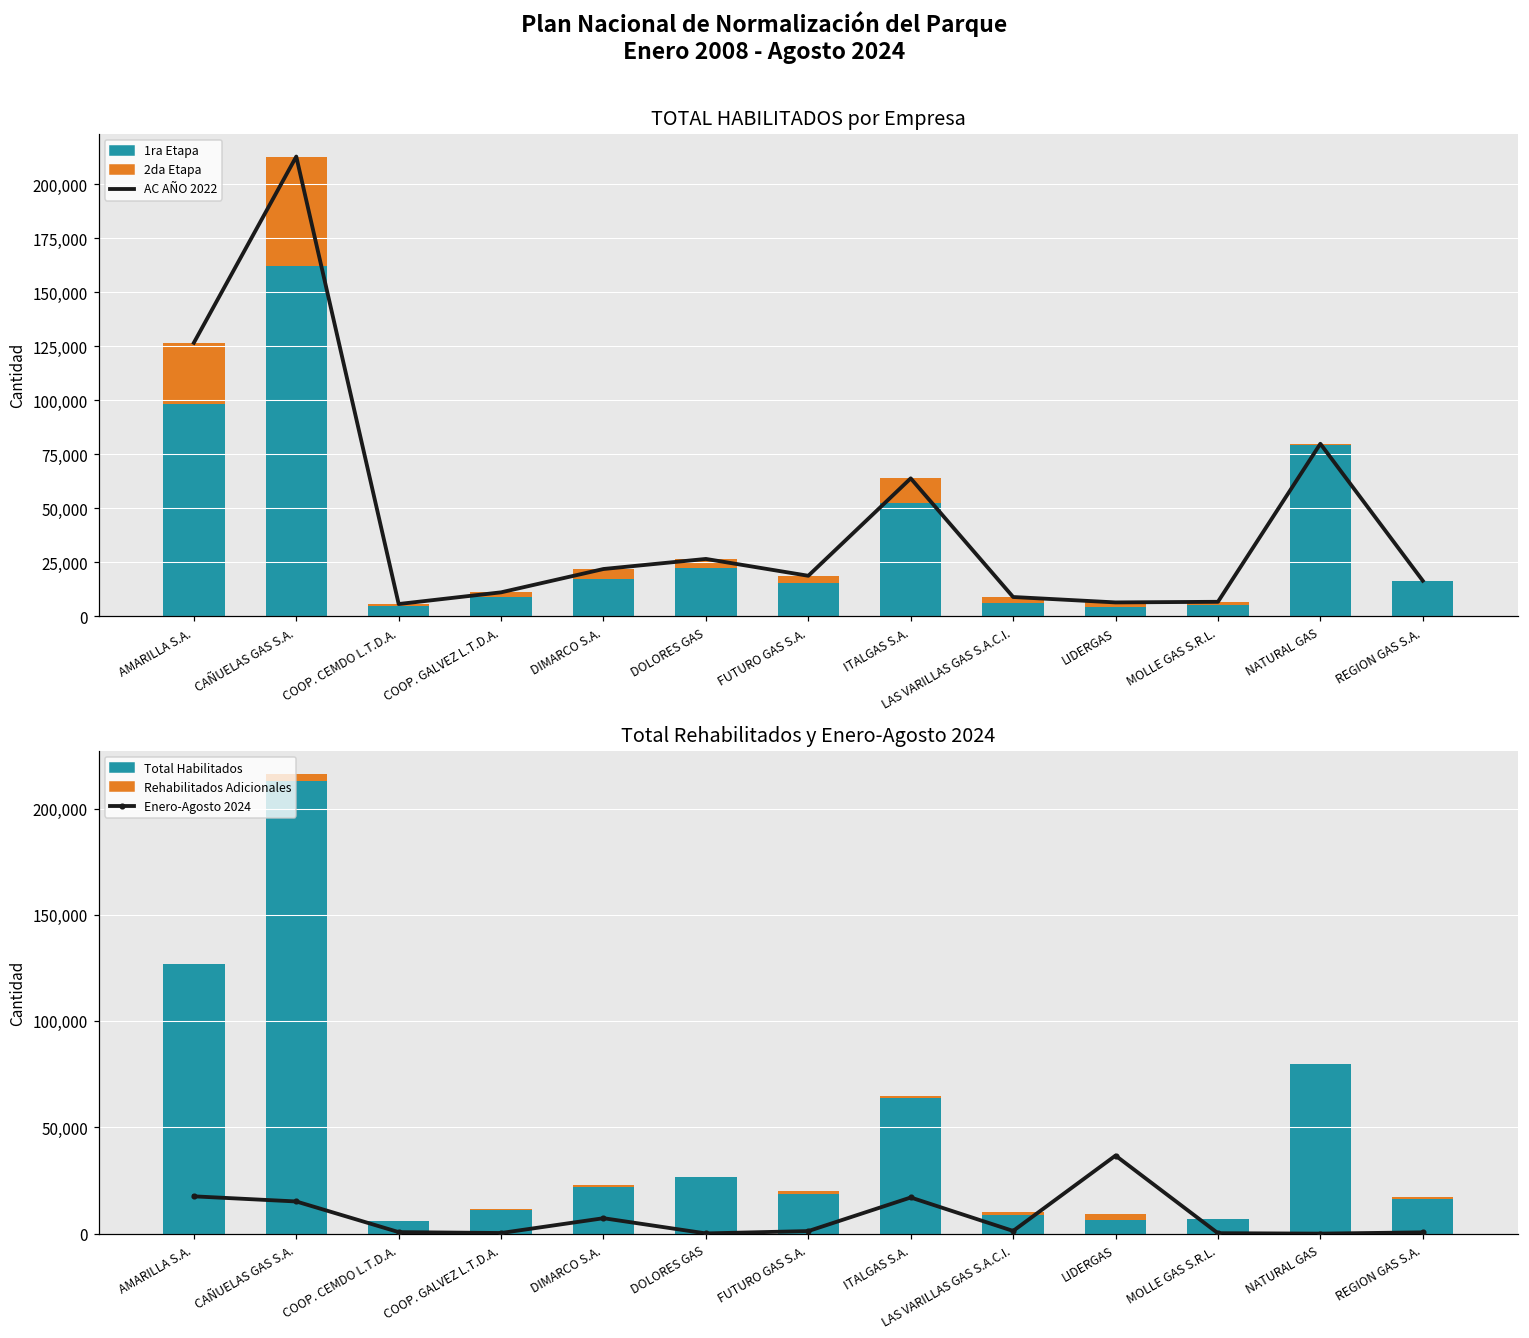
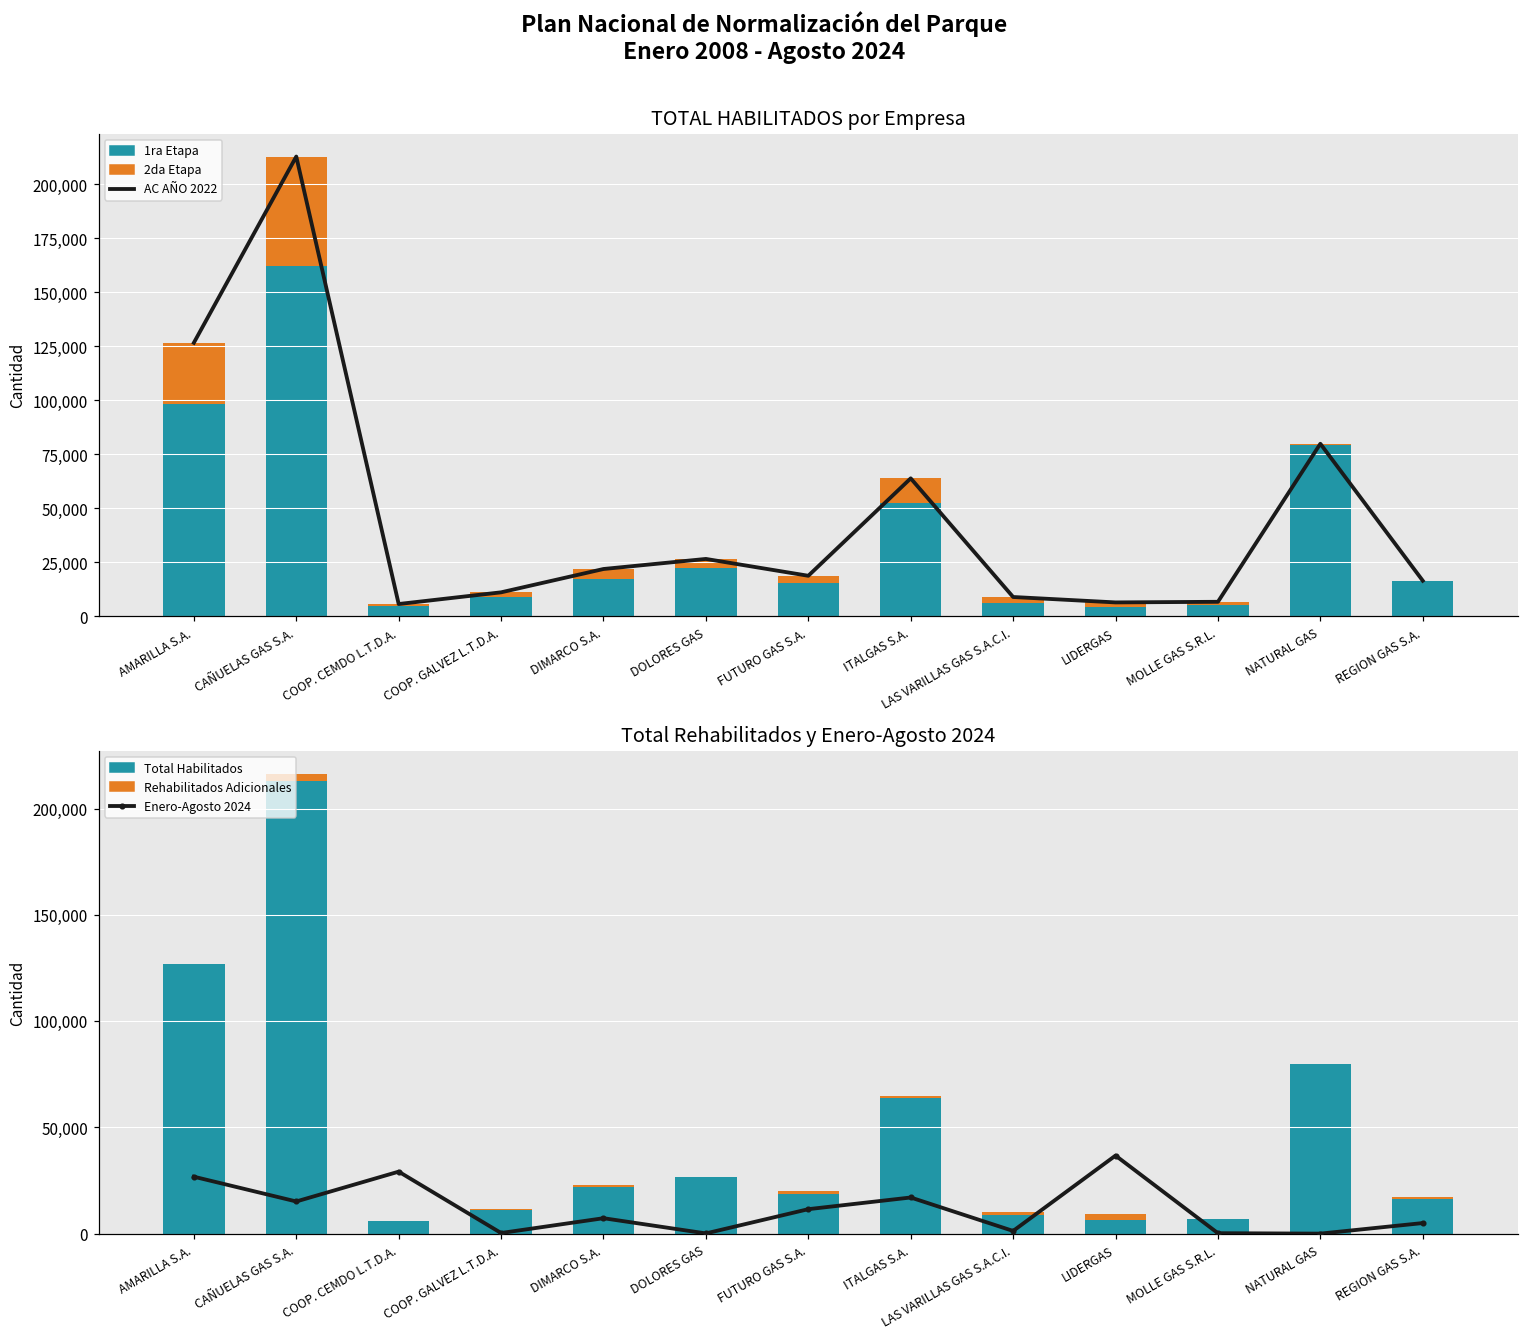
Total Rehabilitados y Enero-Agosto 2024, Enero-Agosto 2024, AMARILLA S.A.: 18,000 -> 27,000
Total Rehabilitados y Enero-Agosto 2024, Enero-Agosto 2024, COOP. CEMDO L.T.D.A.: 1,000 -> 29,000
Total Rehabilitados y Enero-Agosto 2024, Enero-Agosto 2024, FUTURO GAS S.A.: 1,000 -> 12,000
Total Rehabilitados y Enero-Agosto 2024, Enero-Agosto 2024, REGION GAS S.A.: 1,000 -> 5,000
